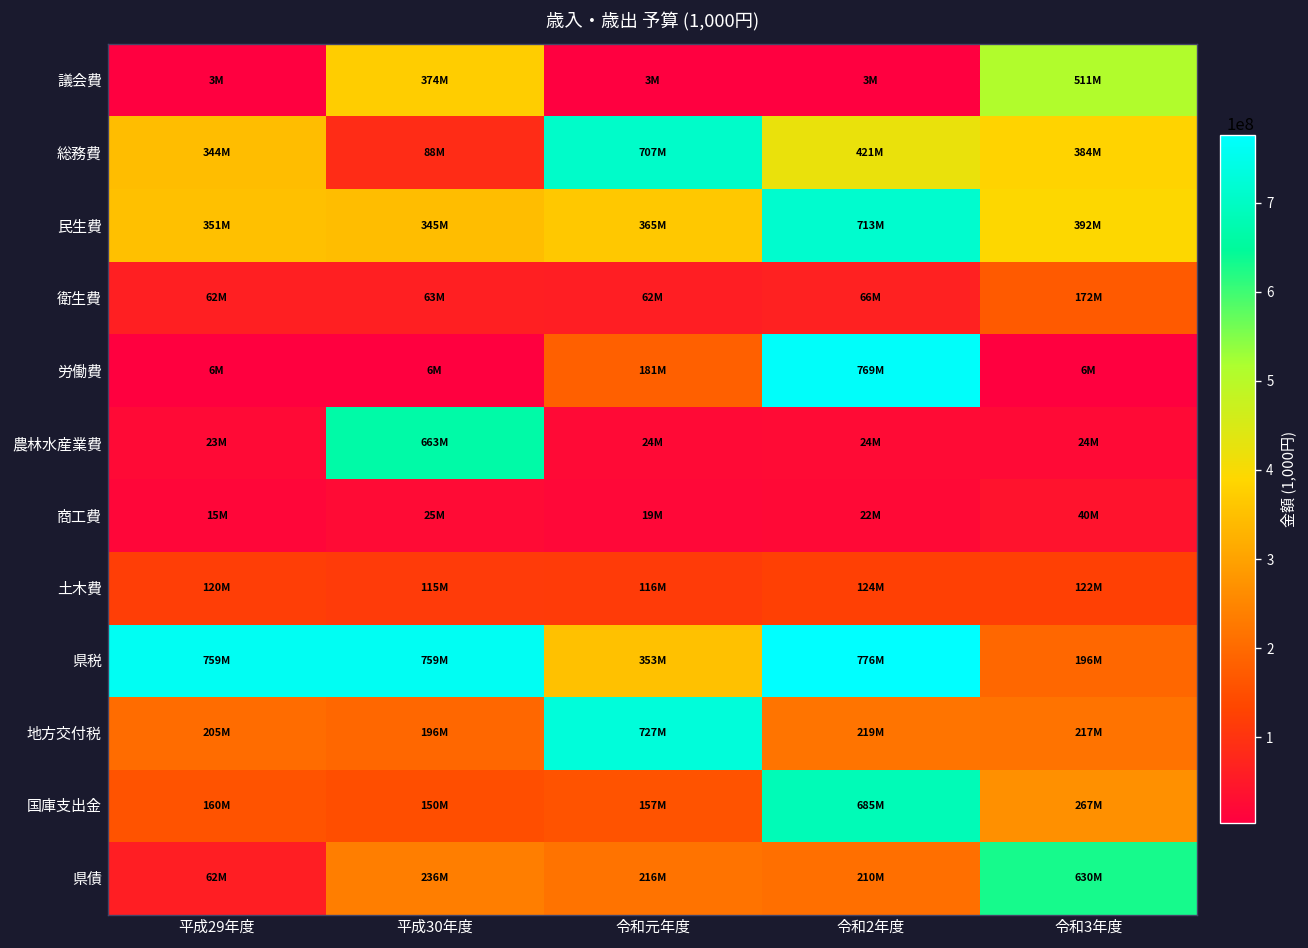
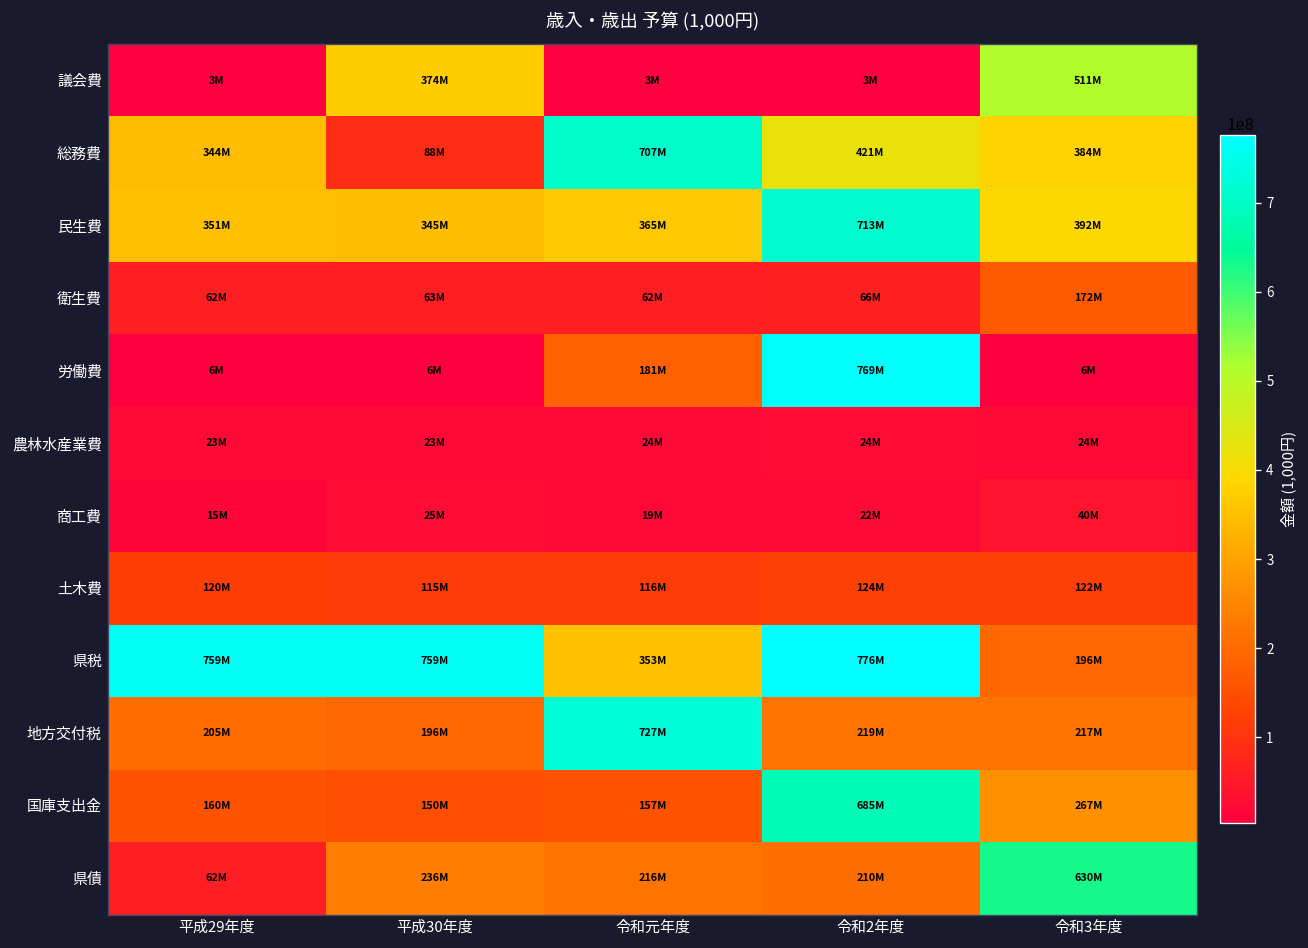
農林水産業費, 平成30年度: 663M -> 23M
